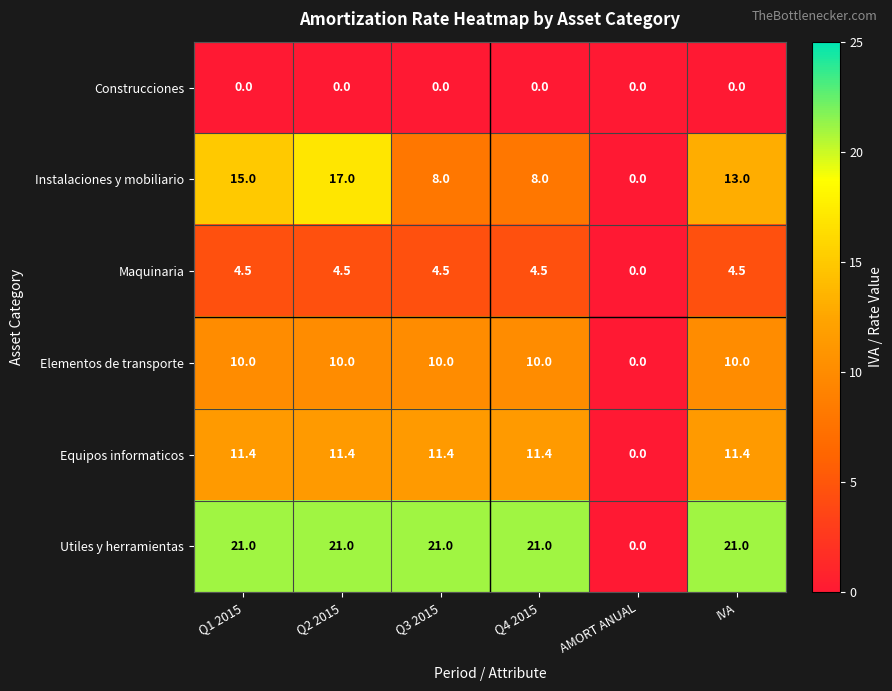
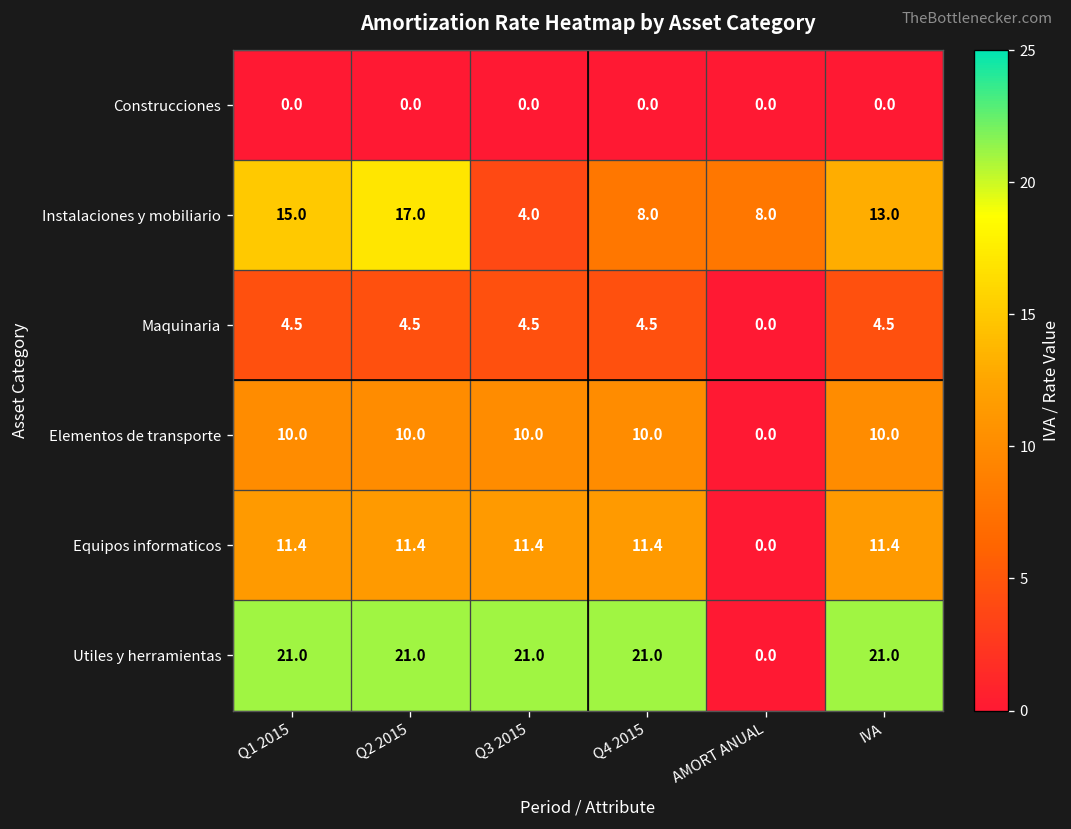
Instalaciones y mobiliario, Q3 2015: 8.0 -> 4.0
Instalaciones y mobiliario, AMORT ANUAL: 0.0 -> 8.0
